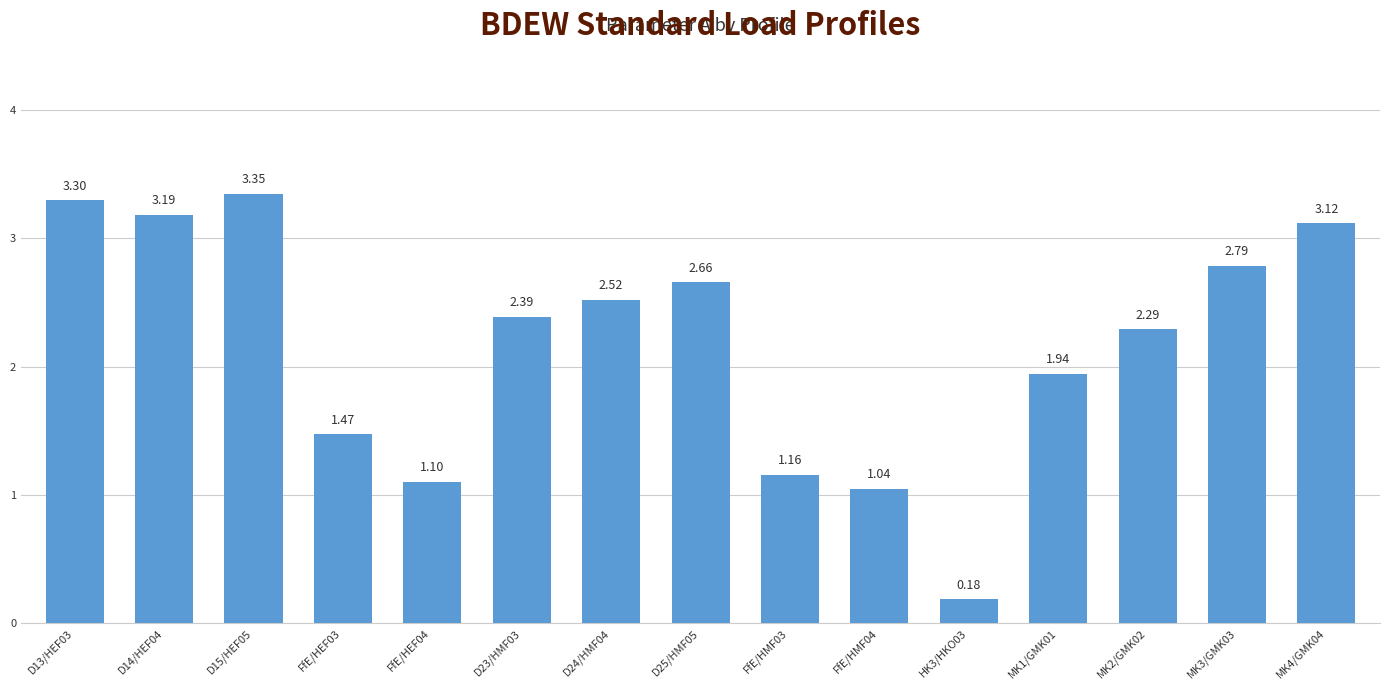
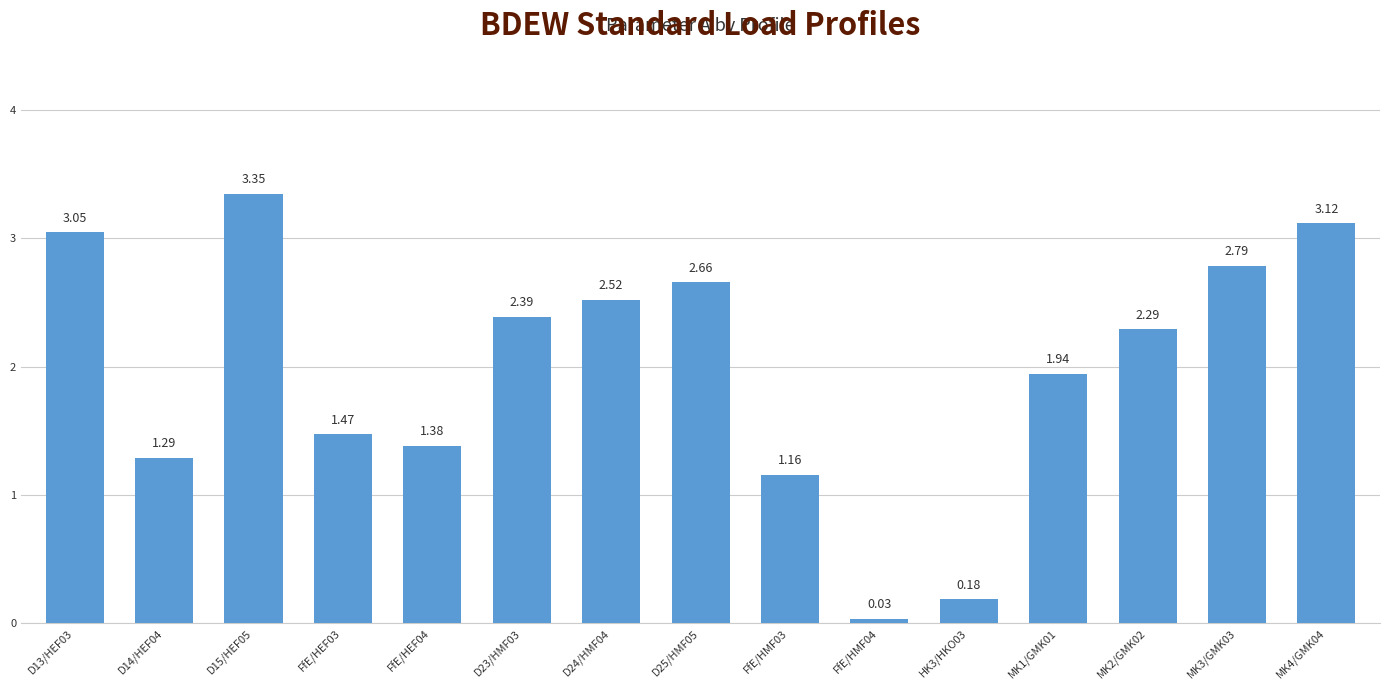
D13/HEF03: 3.30 -> 3.05
D14/HEF04: 3.19 -> 1.29
FfE/HEF04: 1.10 -> 1.38
FfE/HMF04: 1.04 -> 0.03
